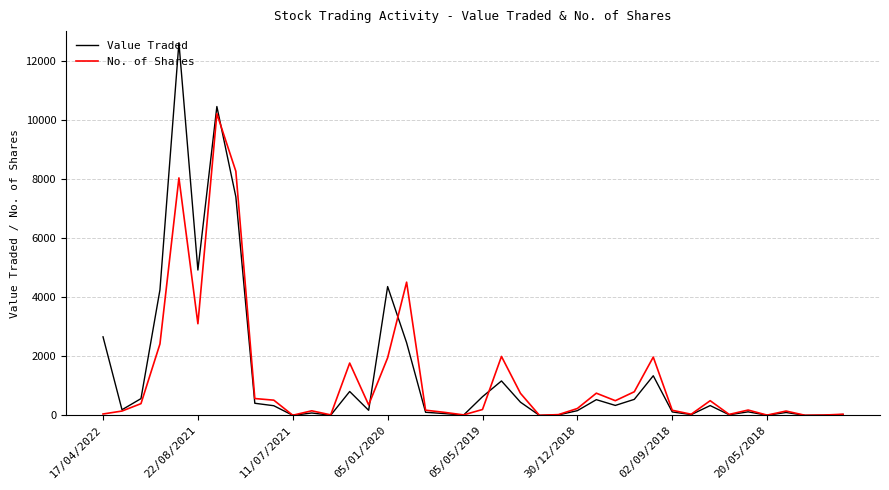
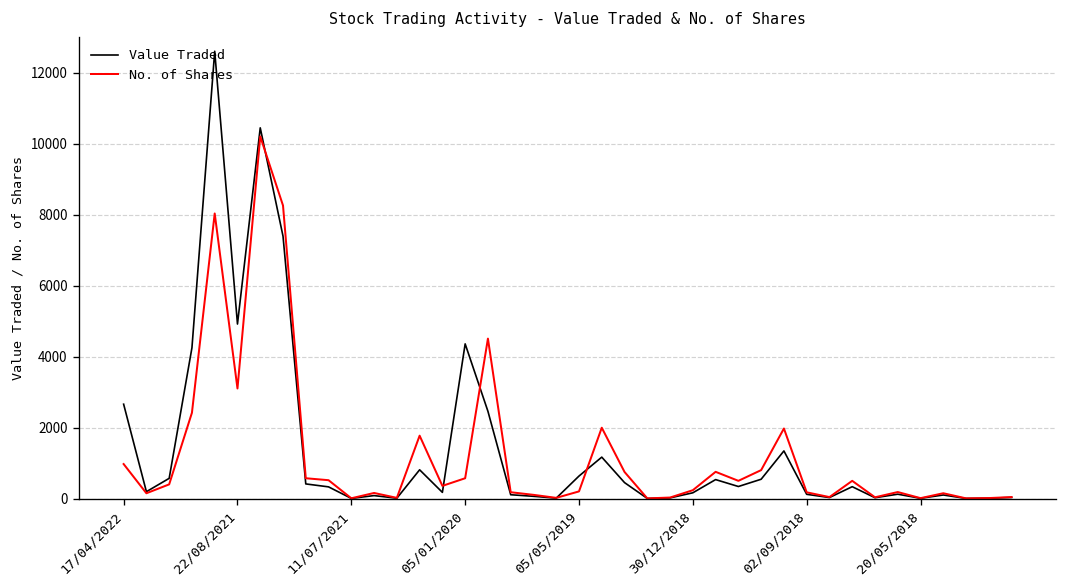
No. of Shares, 17/04/2022: 100 -> 1000
No. of Shares, 05/01/2020: 2000 -> 600
